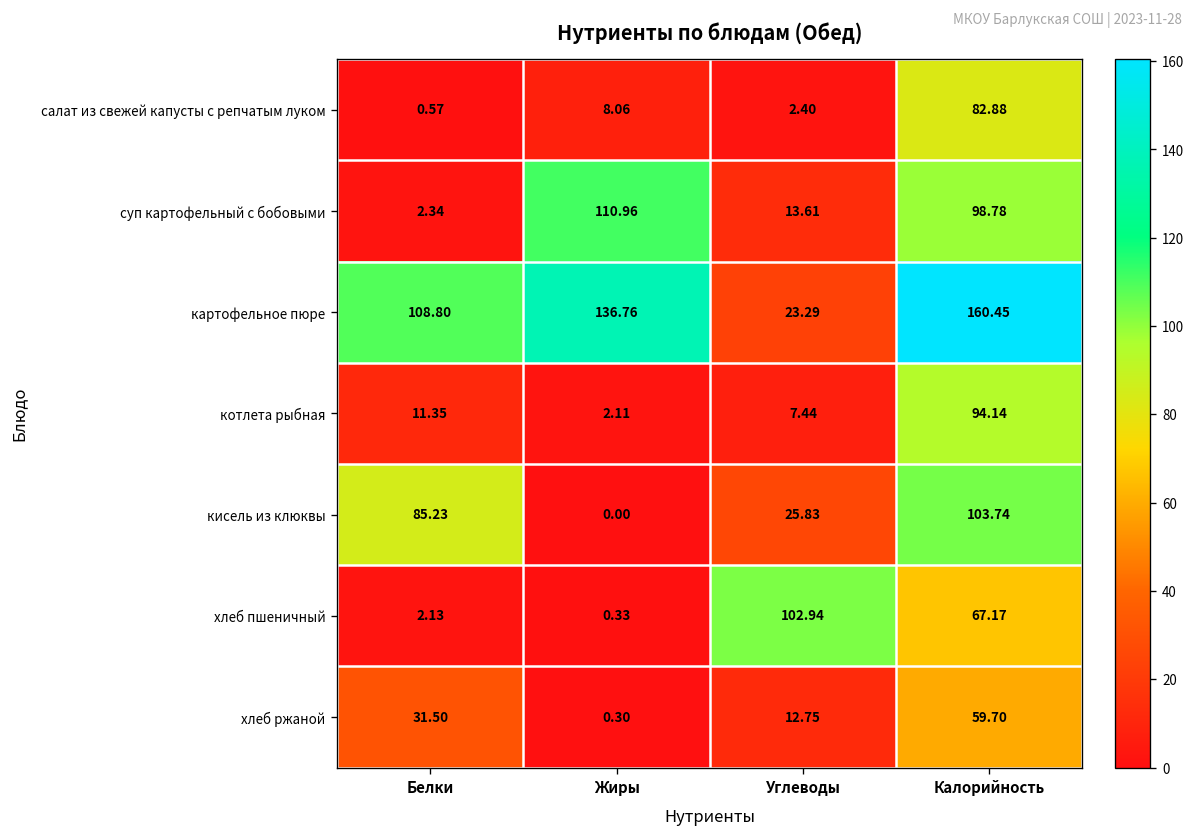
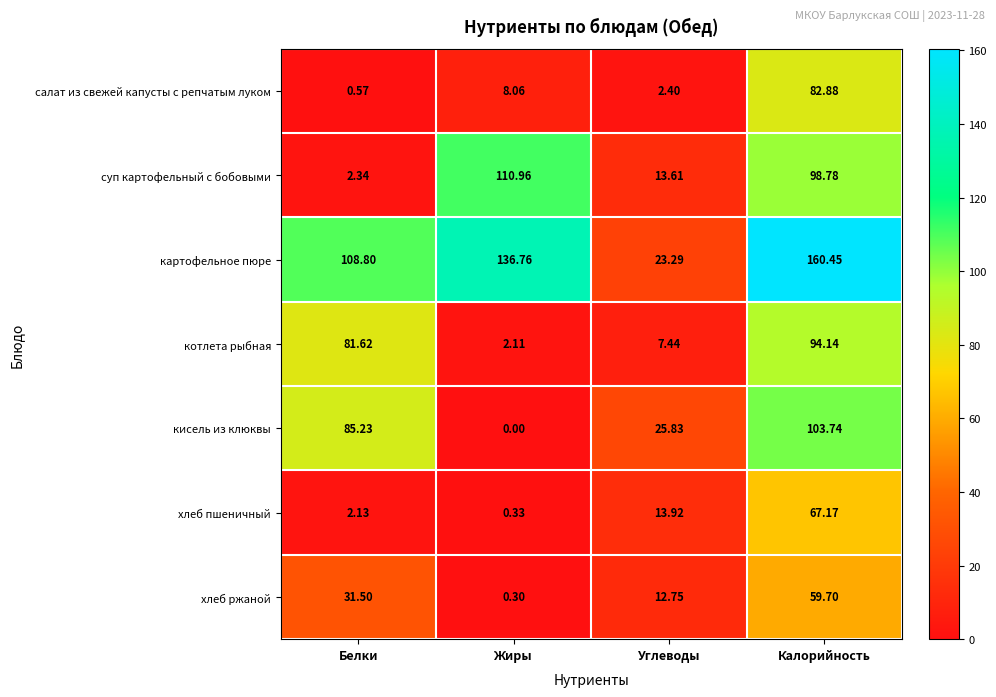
котлета рыбная, Белки: 11.35 -> 81.62
хлеб пшеничный, Углеводы: 102.94 -> 13.92
